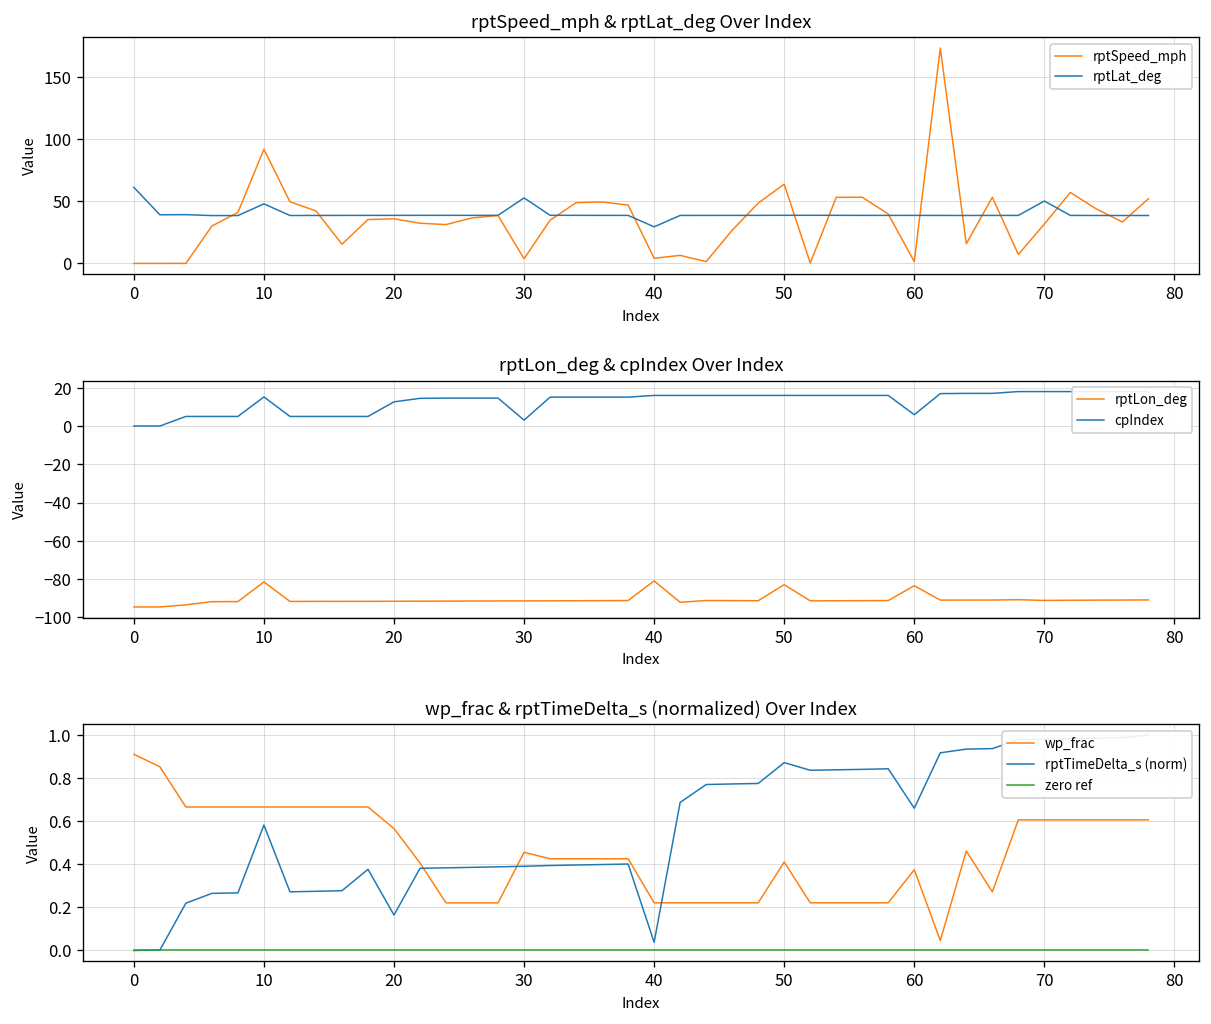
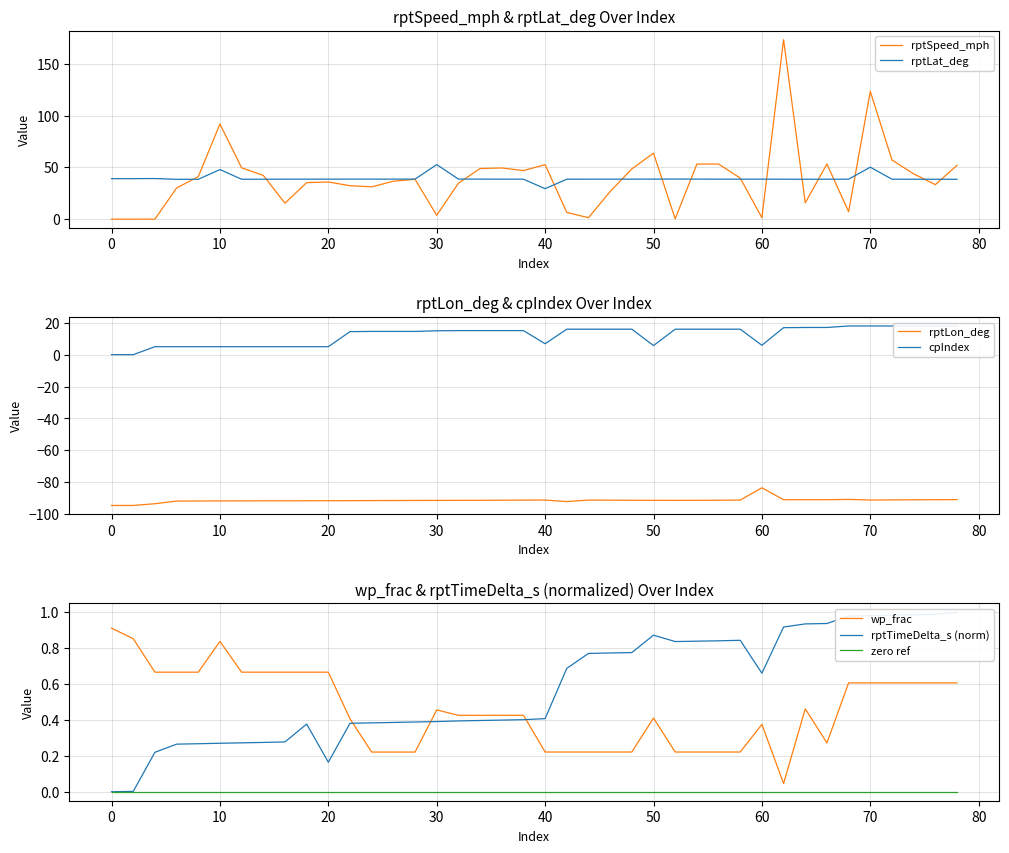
rptSpeed_mph & rptLat_deg Over Index, rptLat_deg, 0: 61 -> 39
rptSpeed_mph & rptLat_deg Over Index, rptSpeed_mph, 40: 4 -> 53
rptSpeed_mph & rptLat_deg Over Index, rptSpeed_mph, 70: 32 -> 123
rptLon_deg & cpIndex Over Index, rptLon_deg, 10: -82 -> -92
rptLon_deg & cpIndex Over Index, cpIndex, 10: 15 -> 5
rptLon_deg & cpIndex Over Index, cpIndex, 20: 13 -> 5
rptLon_deg & cpIndex Over Index, cpIndex, 30: 3 -> 15
rptLon_deg & cpIndex Over Index, rptLon_deg, 40: -81 -> -91
rptLon_deg & cpIndex Over Index, cpIndex, 40: 16 -> 7
rptLon_deg & cpIndex Over Index, rptLon_deg, 50: -83 -> -91
rptLon_deg & cpIndex Over Index, cpIndex, 50: 16 -> 6
wp_frac & rptTimeDelta_s (normalized) Over Index, wp_frac, 10: 0.67 -> 0.84
wp_frac & rptTimeDelta_s (normalized) Over Index, rptTimeDelta_s (norm), 10: 0.58 -> 0.27
wp_frac & rptTimeDelta_s (normalized) Over Index, wp_frac, 20: 0.57 -> 0.67
wp_frac & rptTimeDelta_s (normalized) Over Index, rptTimeDelta_s (norm), 40: 0.04 -> 0.41
